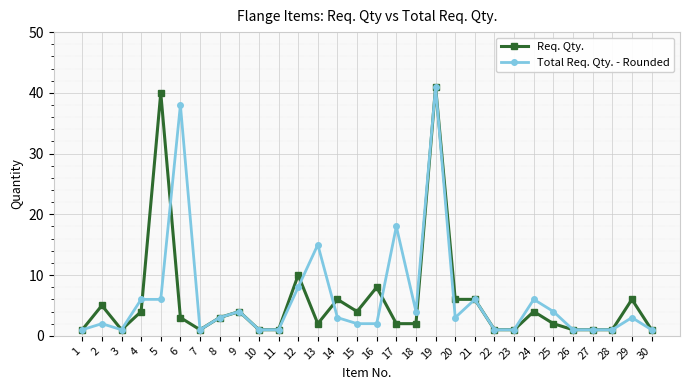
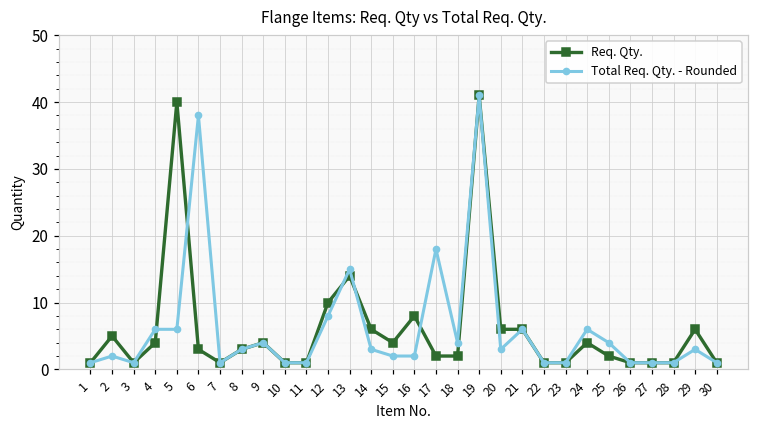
Req. Qty., 13: 2 -> 14
